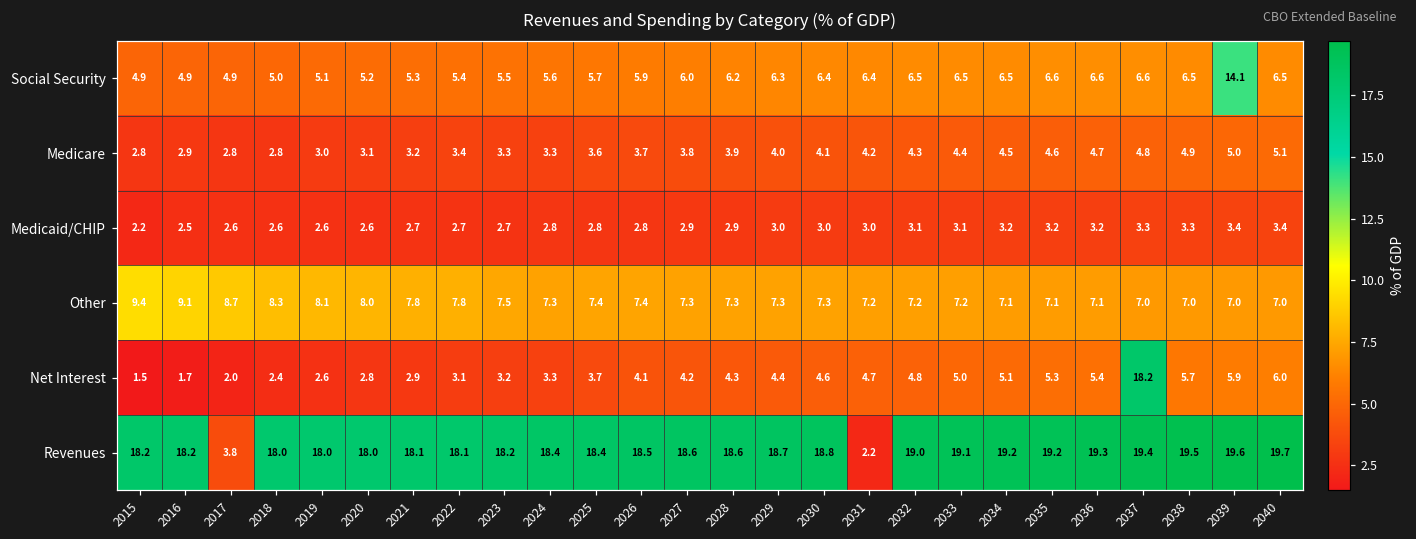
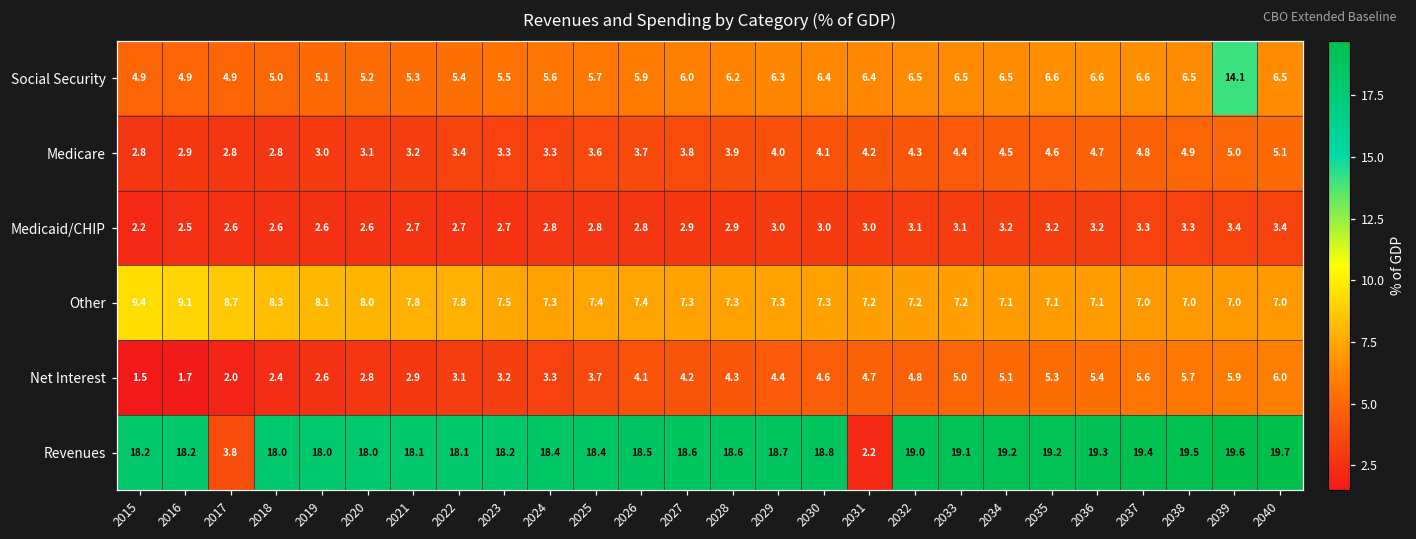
Net Interest, 2037: 18.2 -> 5.6
